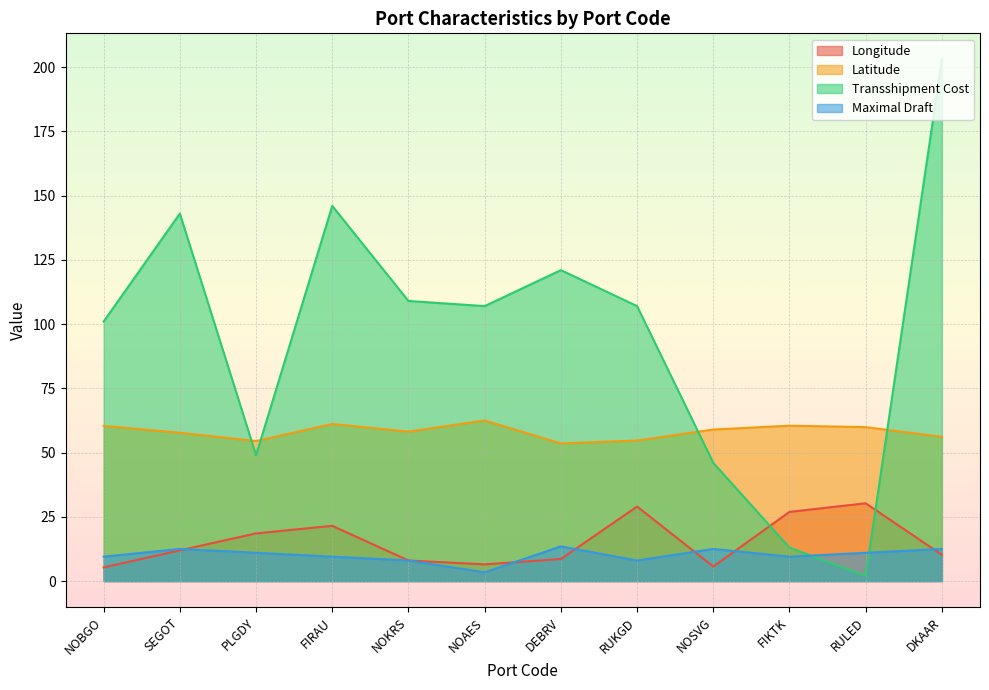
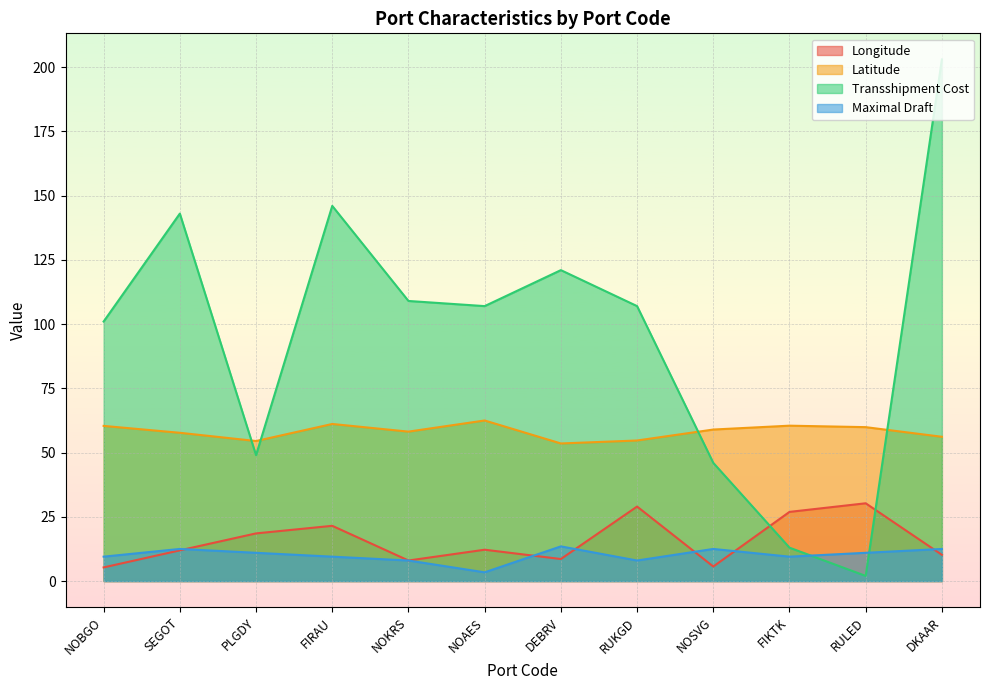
Longitude, NOAES: 7 -> 12
